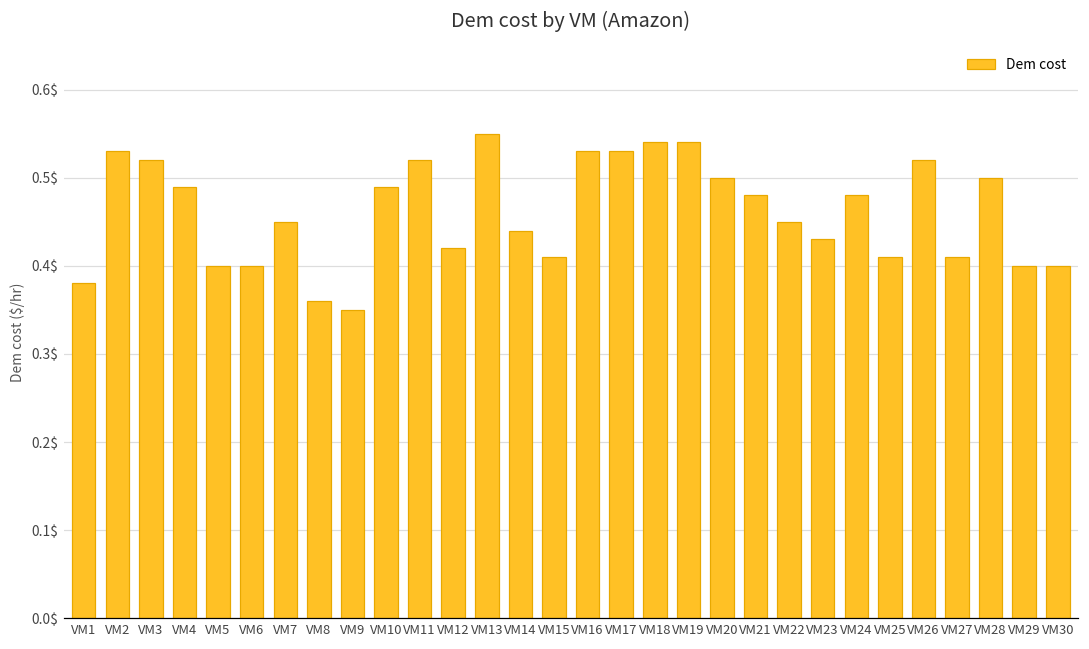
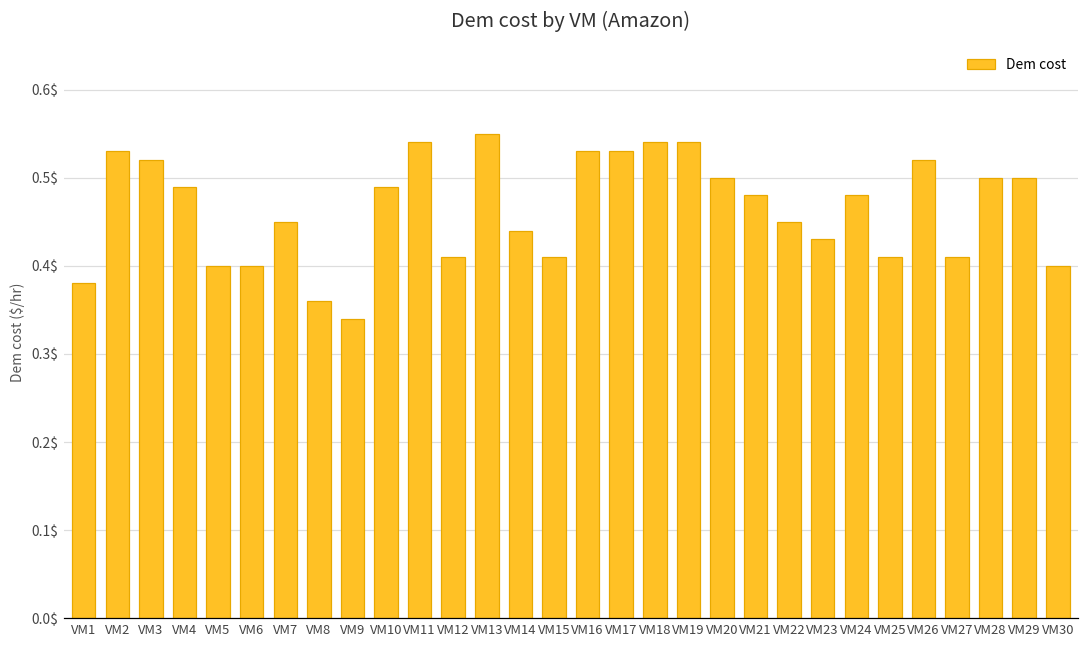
VM9: 0.35$ -> 0.34$
VM11: 0.52$ -> 0.54$
VM12: 0.42$ -> 0.41$
VM29: 0.4$ -> 0.5$
